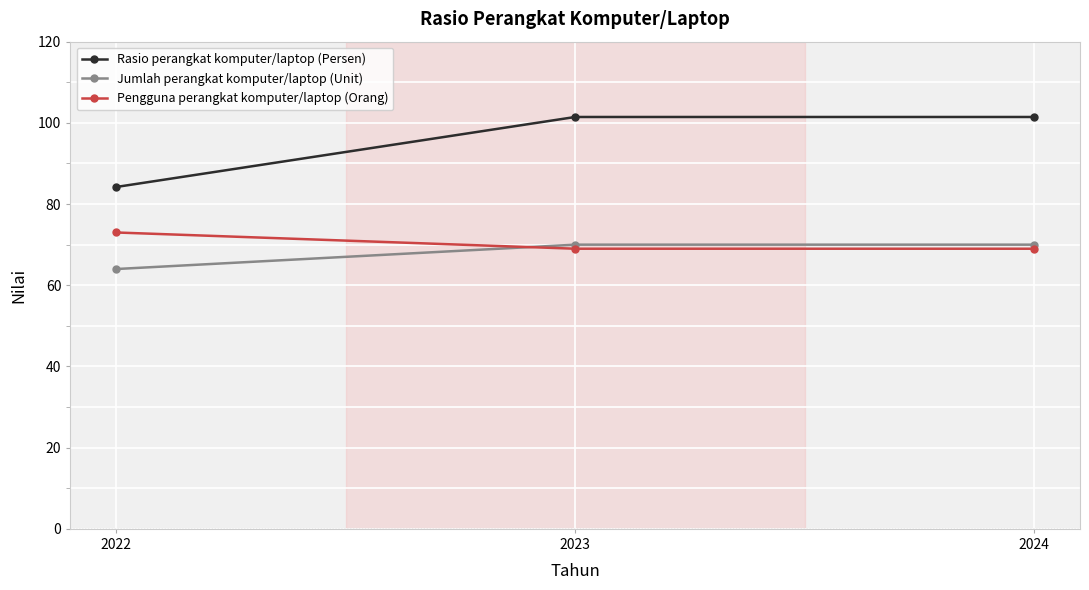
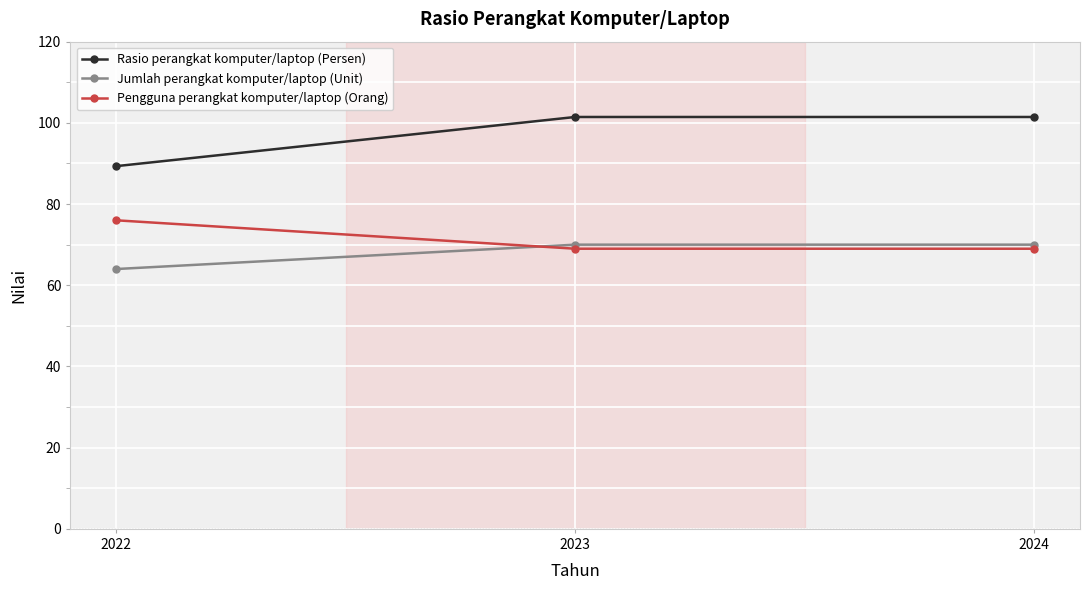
Rasio perangkat komputer/laptop (Persen), 2022: 84 -> 89
Pengguna perangkat komputer/laptop (Orang), 2022: 73 -> 76
